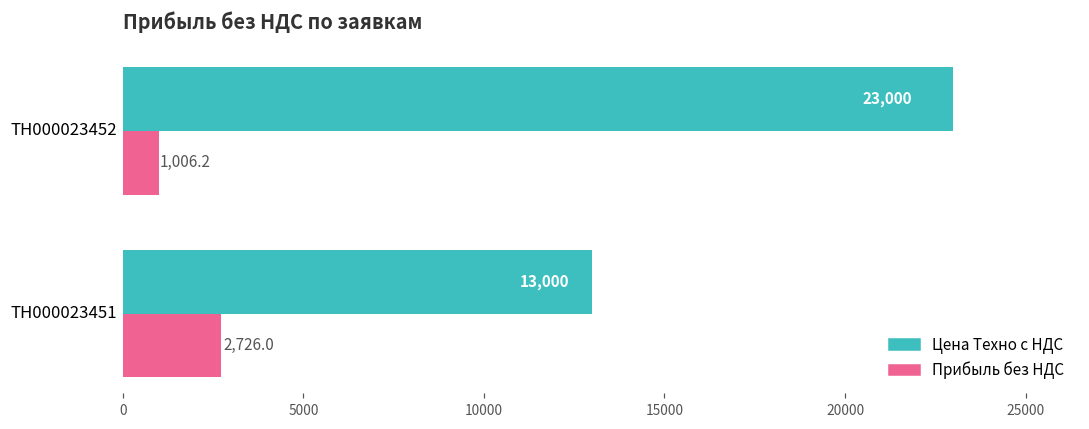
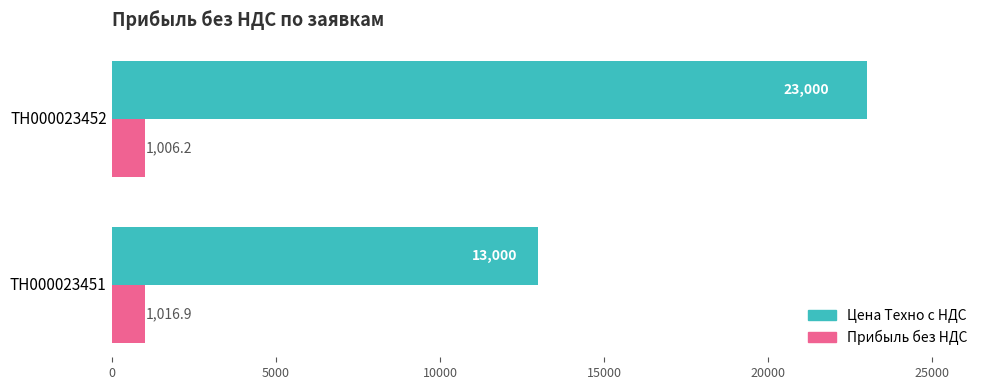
Прибыль без НДС, ТН000023451: 2,726.0 -> 1,016.9
